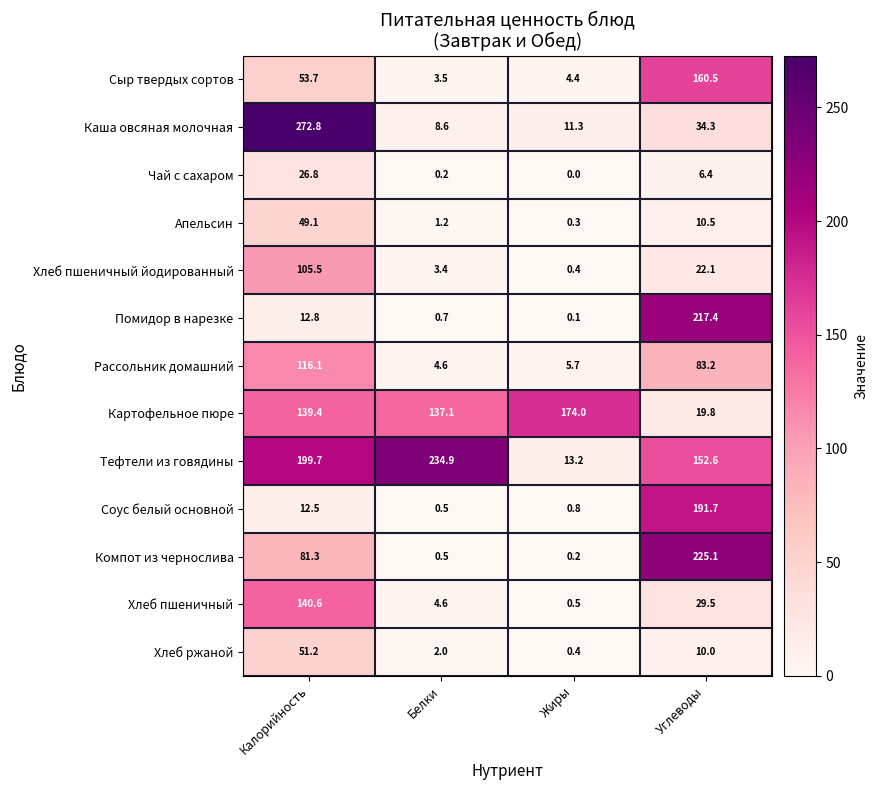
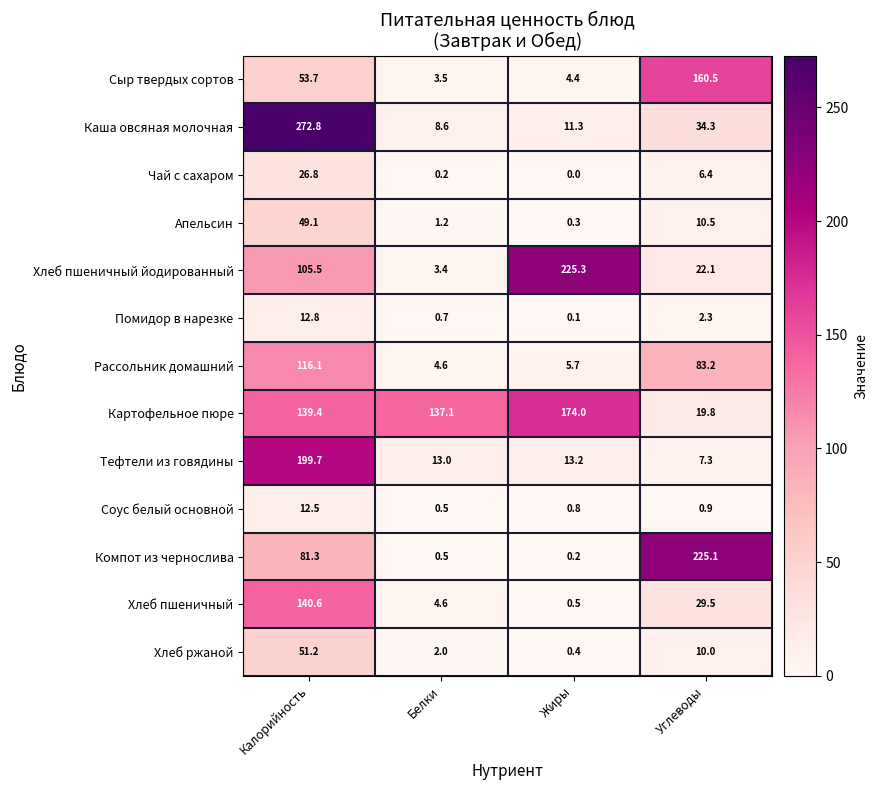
Хлеб пшеничный йодированный, Жиры: 0.4 -> 225.3
Помидор в нарезке, Углеводы: 217.4 -> 2.3
Тефтели из говядины, Белки: 234.9 -> 13.0
Тефтели из говядины, Углеводы: 152.6 -> 7.3
Соус белый основной, Углеводы: 191.7 -> 0.9
